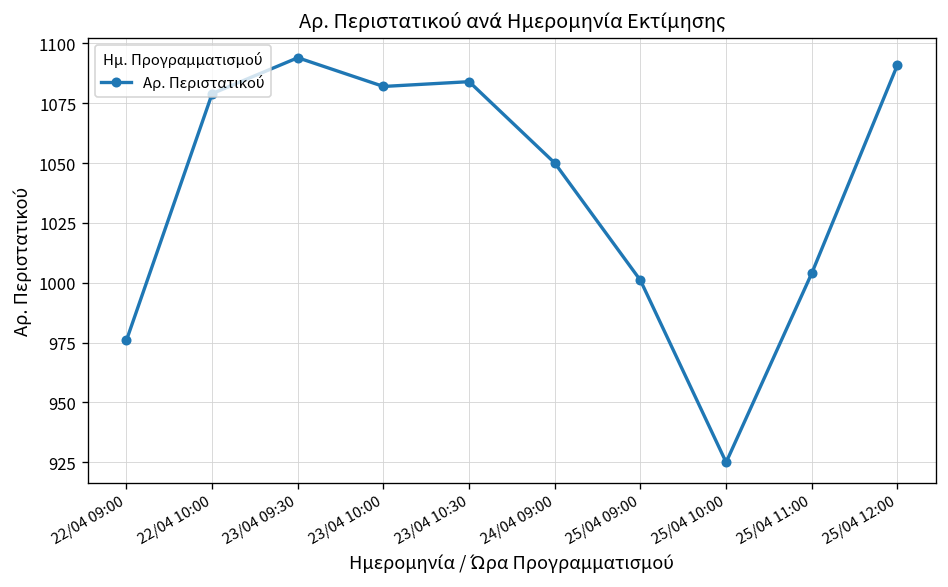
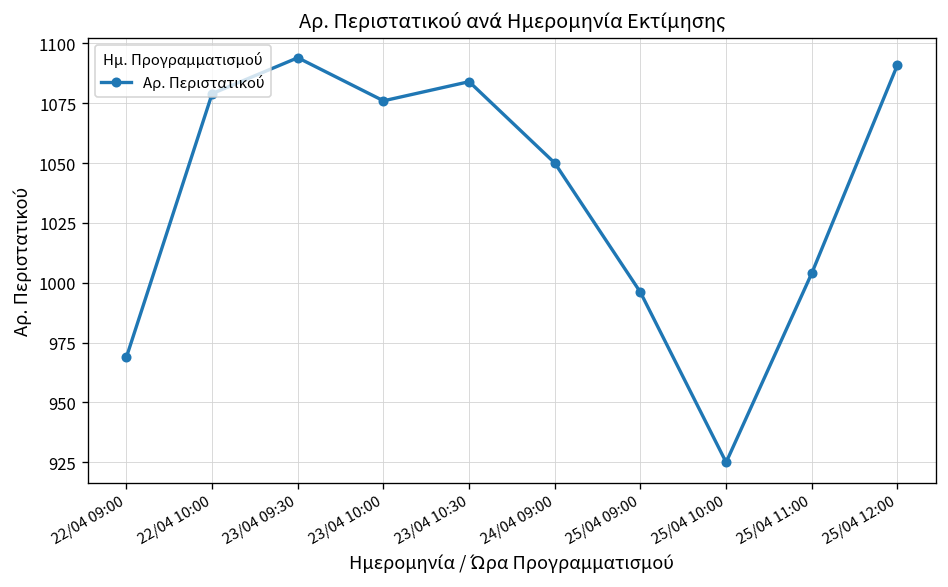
22/04 09:00: 976 -> 969
23/04 10:00: 1082 -> 1076
25/04 09:00: 1001 -> 996
